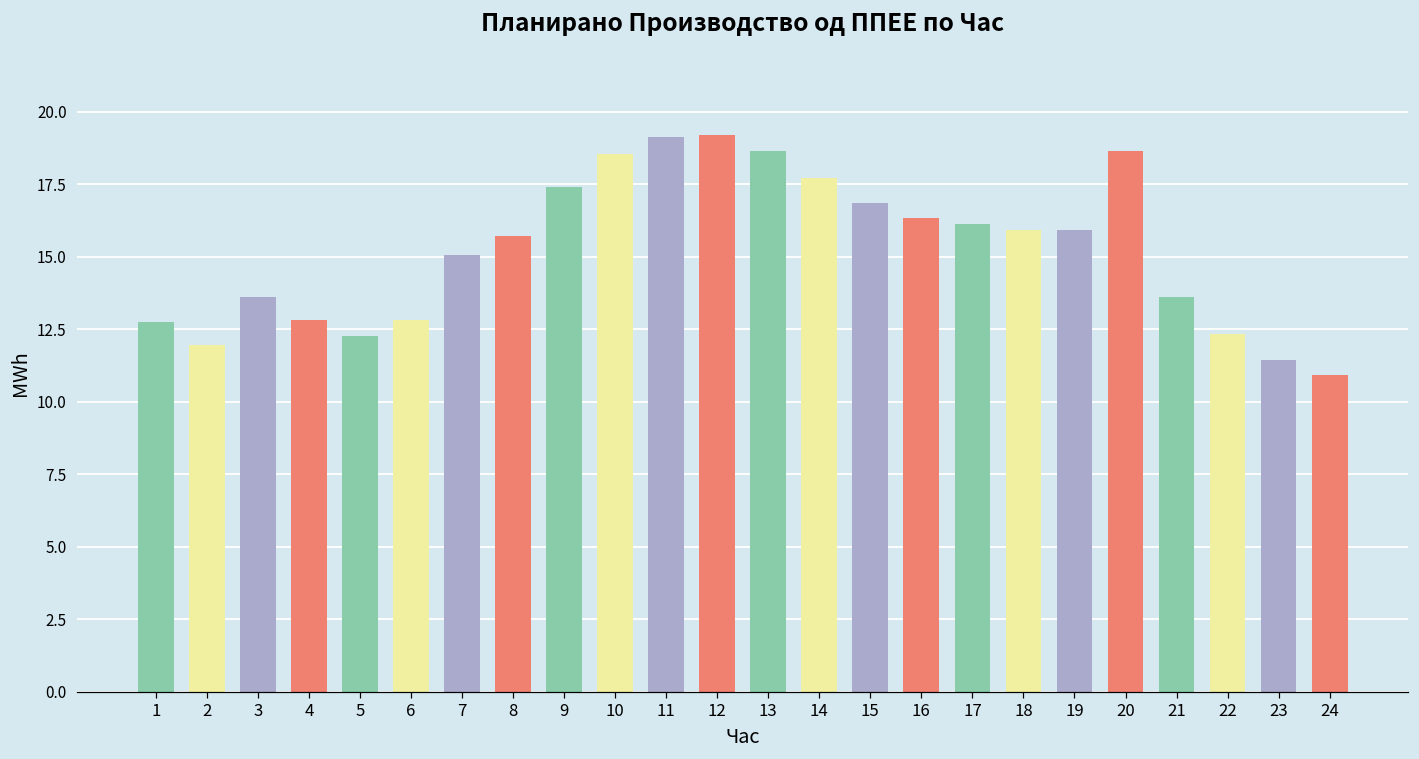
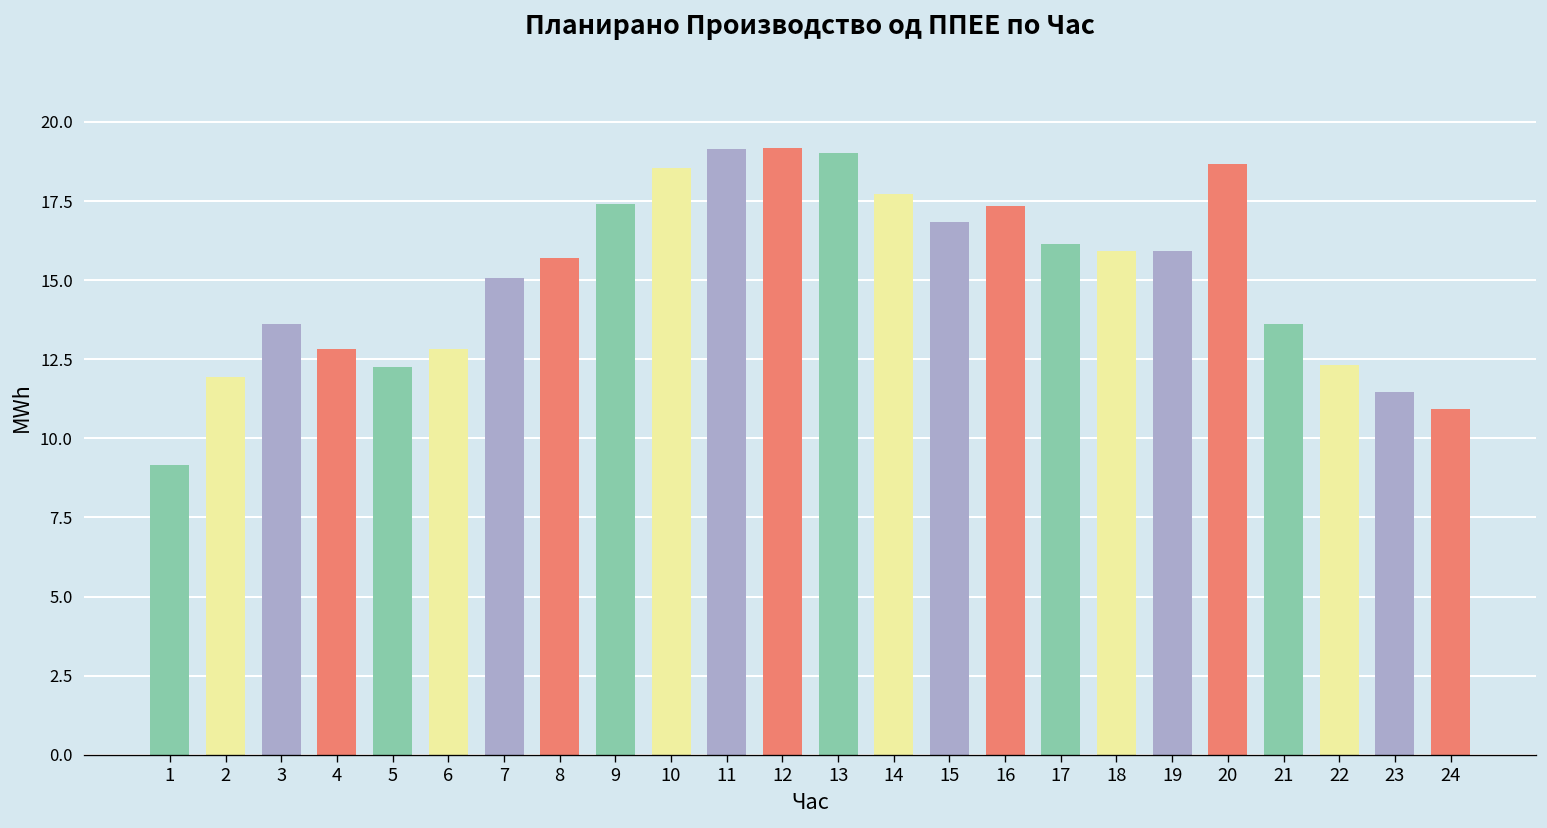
1: 12.8 -> 9.2
13: 18.6 -> 19.0
16: 16.3 -> 17.3
